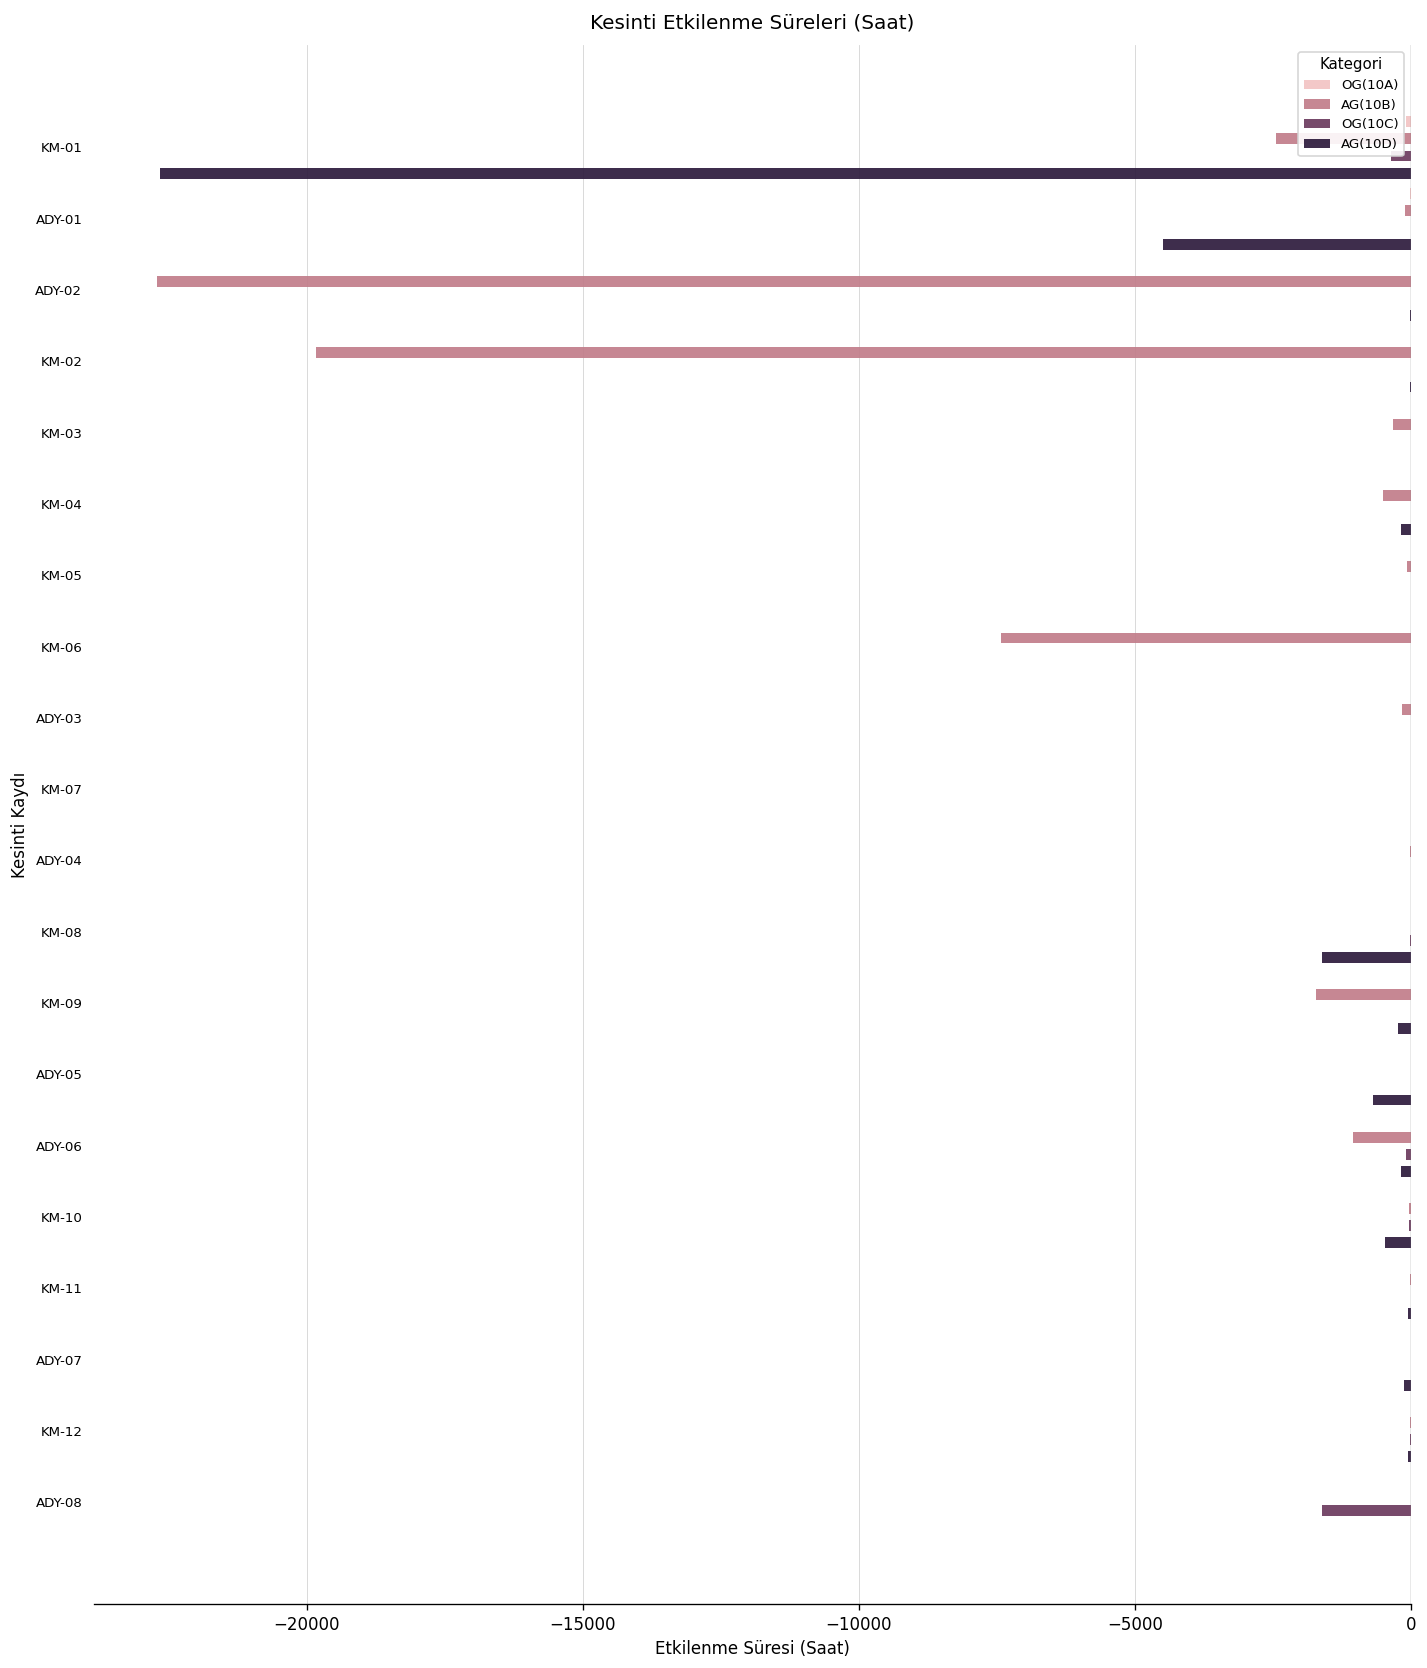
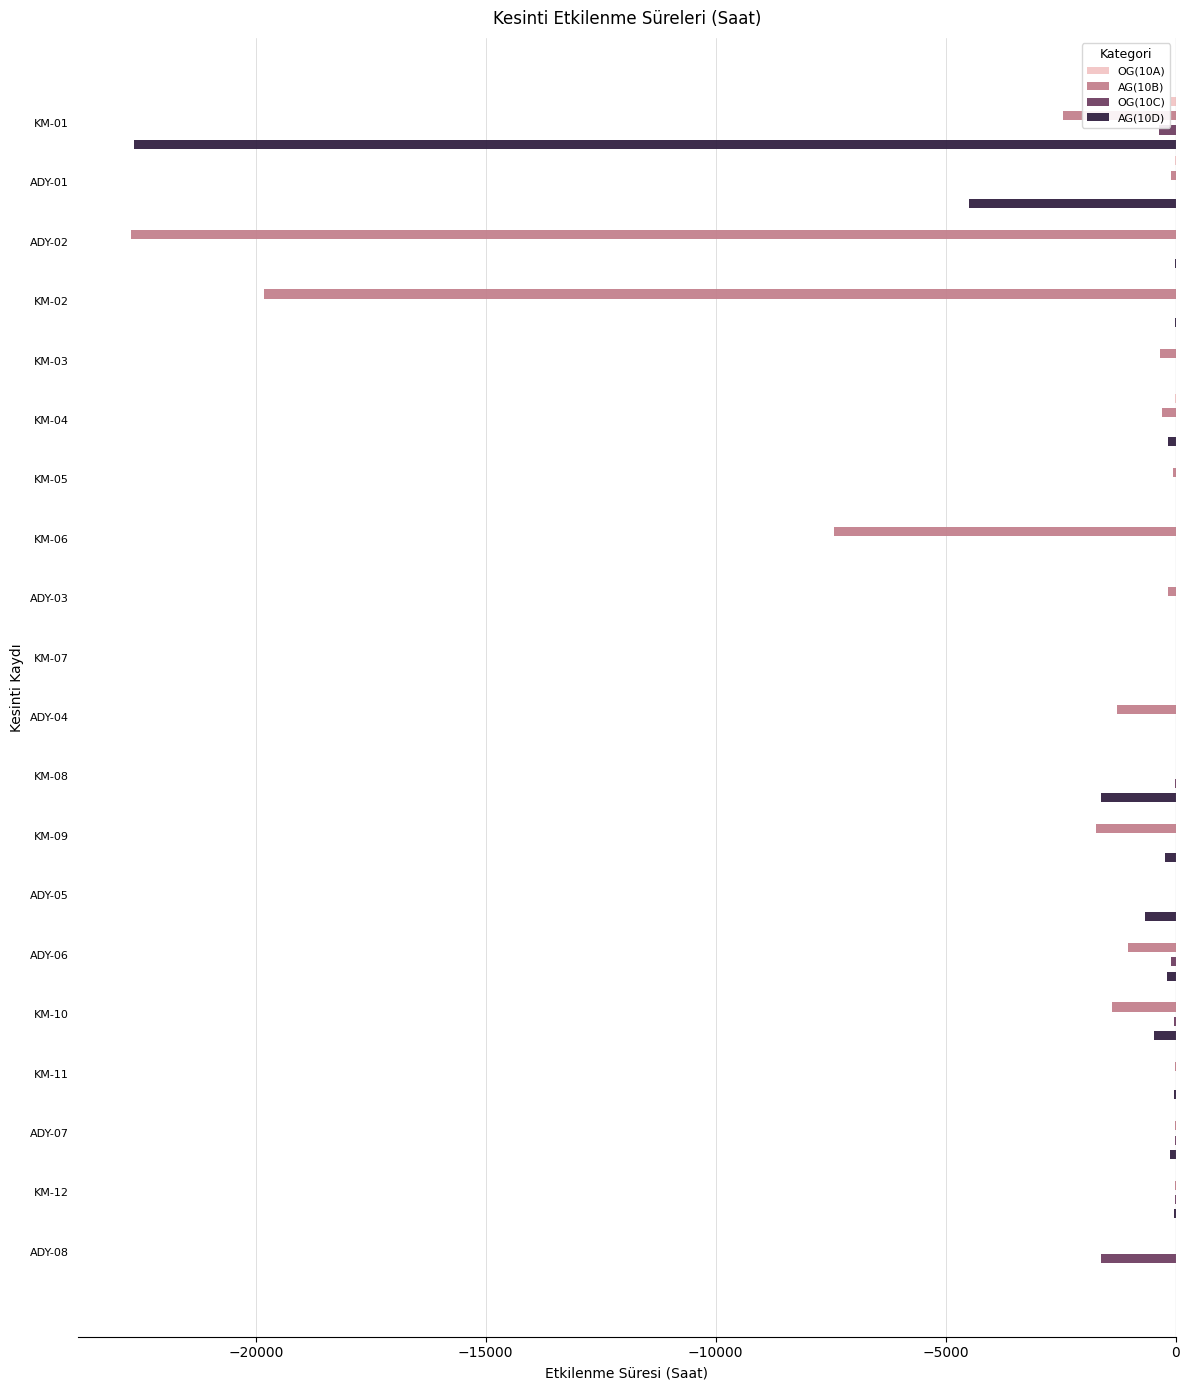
AG(10B), KM-04: -500 -> -300
AG(10B), ADY-04: 0 -> -1300
AG(10B), KM-10: 0 -> -1400
